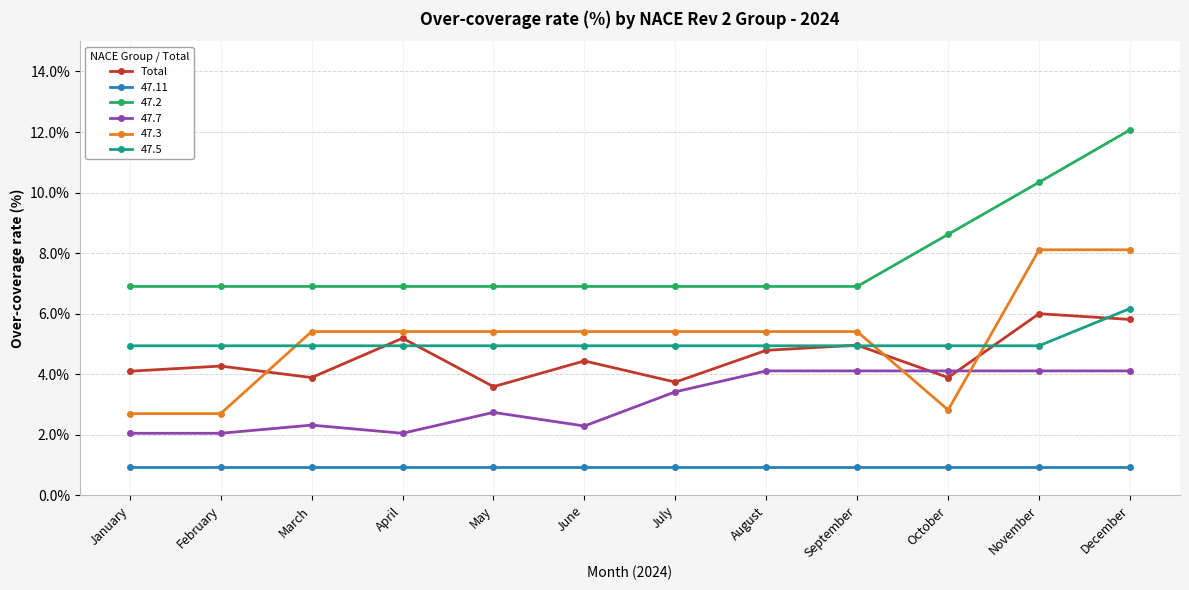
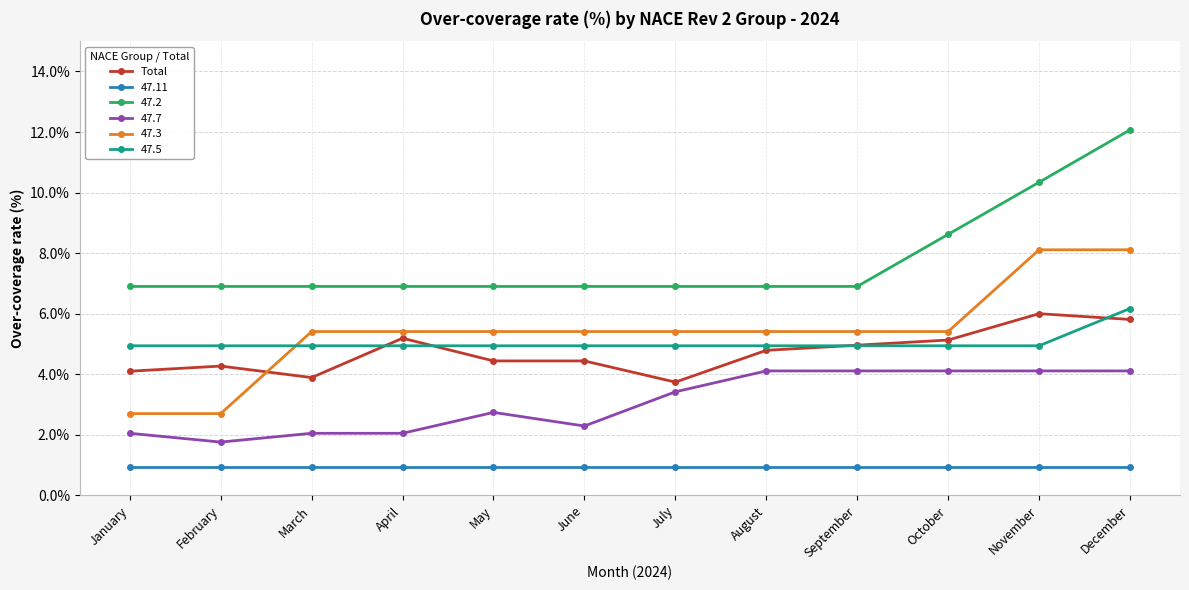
47.7, February: 2.1% -> 1.8%
47.7, March: 2.3% -> 2.1%
Total, May: 3.6% -> 4.4%
Total, October: 3.9% -> 5.1%
47.3, October: 2.8% -> 5.4%
